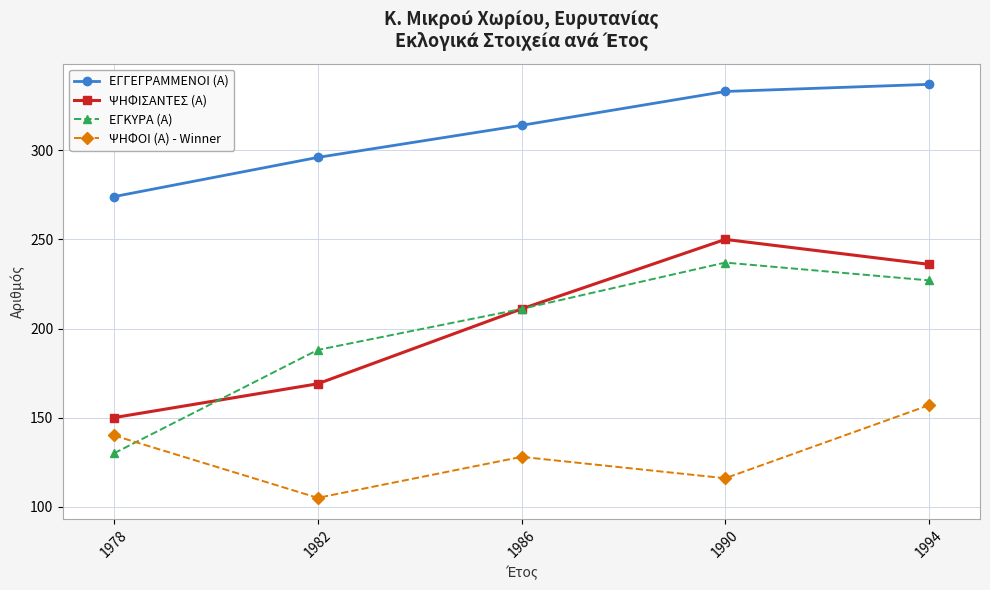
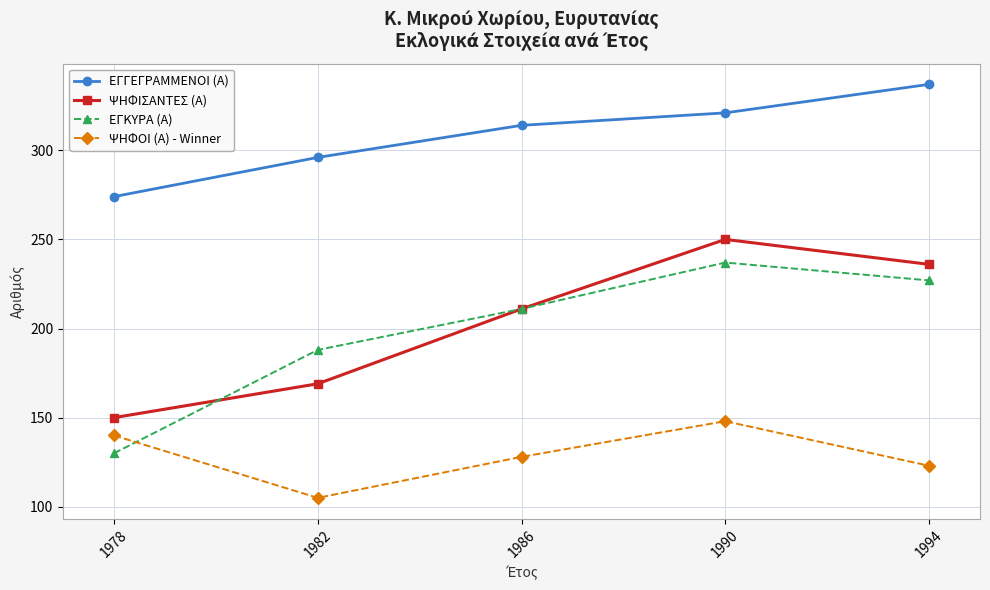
ΕΓΓΕΓΡΑΜΜΕΝΟΙ (Α), 1990: 333 -> 321
ΨΗΦΟΙ (Α) - Winner, 1990: 116 -> 148
ΨΗΦΟΙ (Α) - Winner, 1994: 157 -> 123
